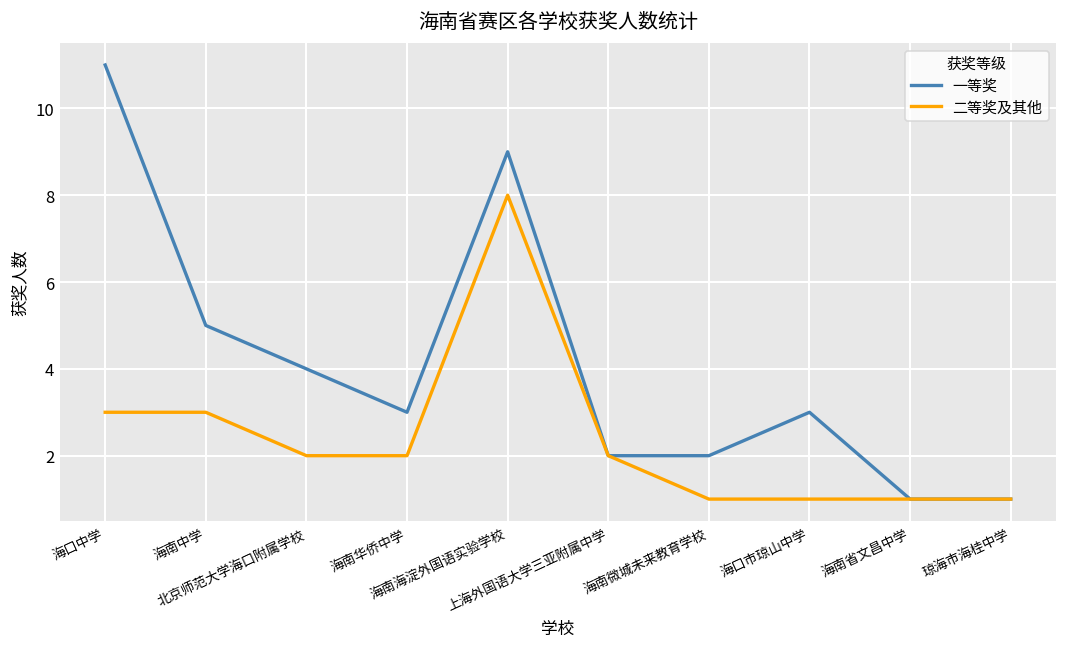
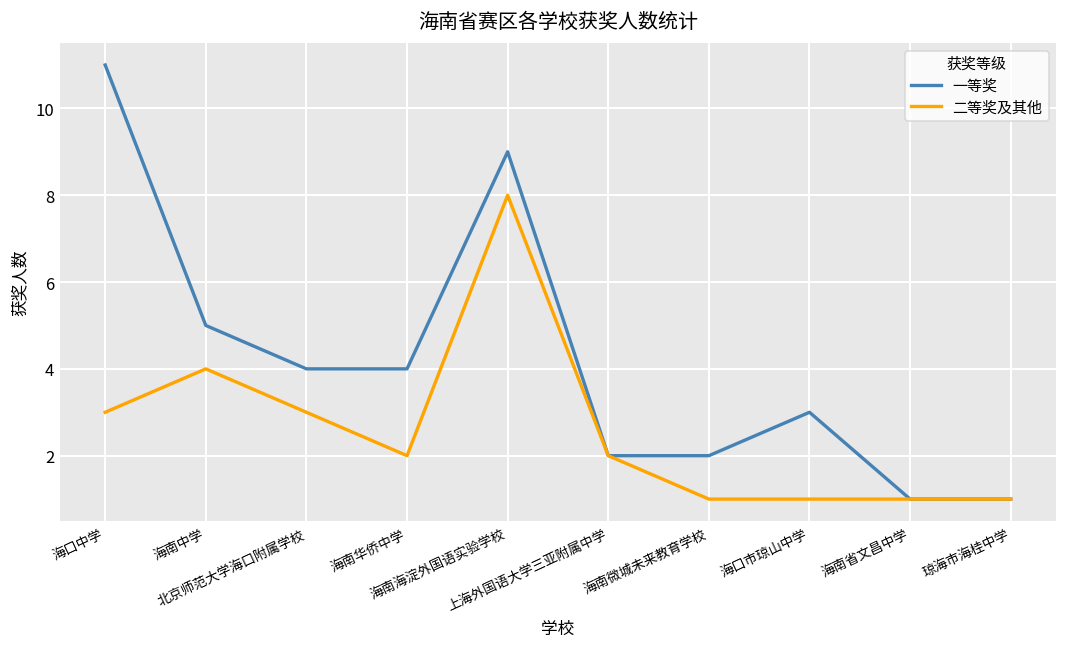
二等奖及其他, 海南中学: 3 -> 4
二等奖及其他, 北京师范大学海口附属学校: 2 -> 3
一等奖, 海南华侨中学: 3 -> 4
